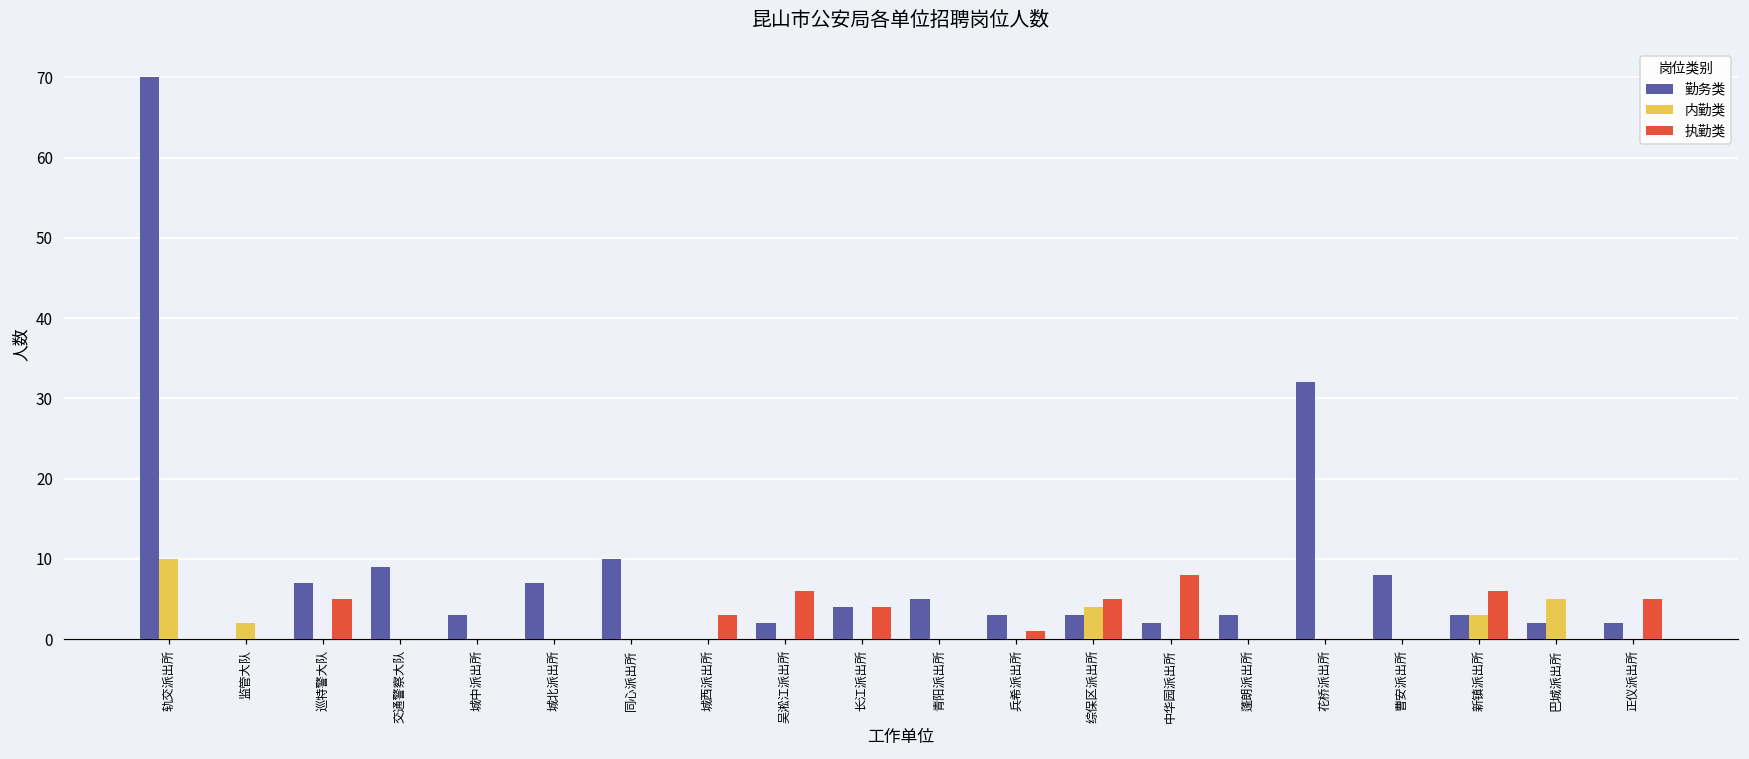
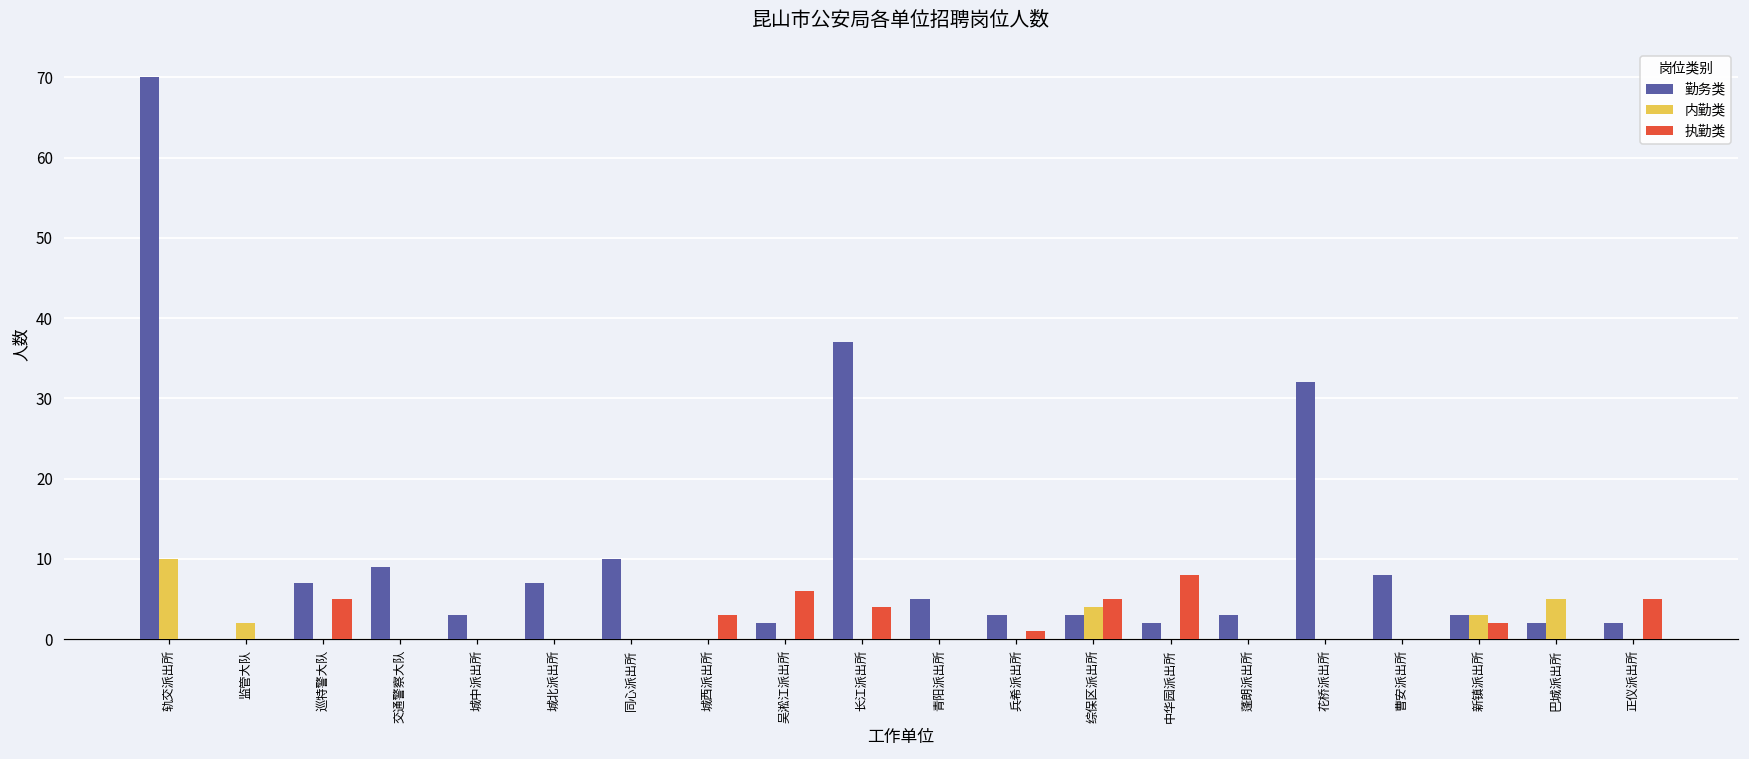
勤务类, 长江派出所: 4 -> 37
执勤类, 新镇派出所: 6 -> 2
